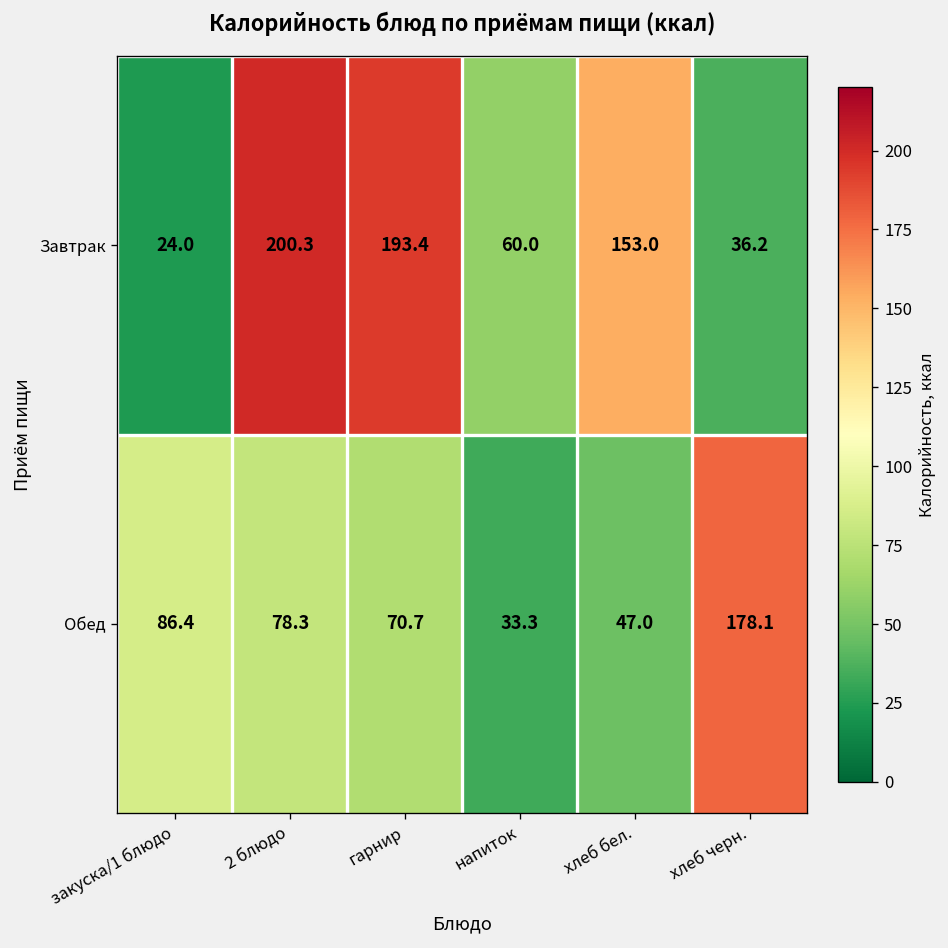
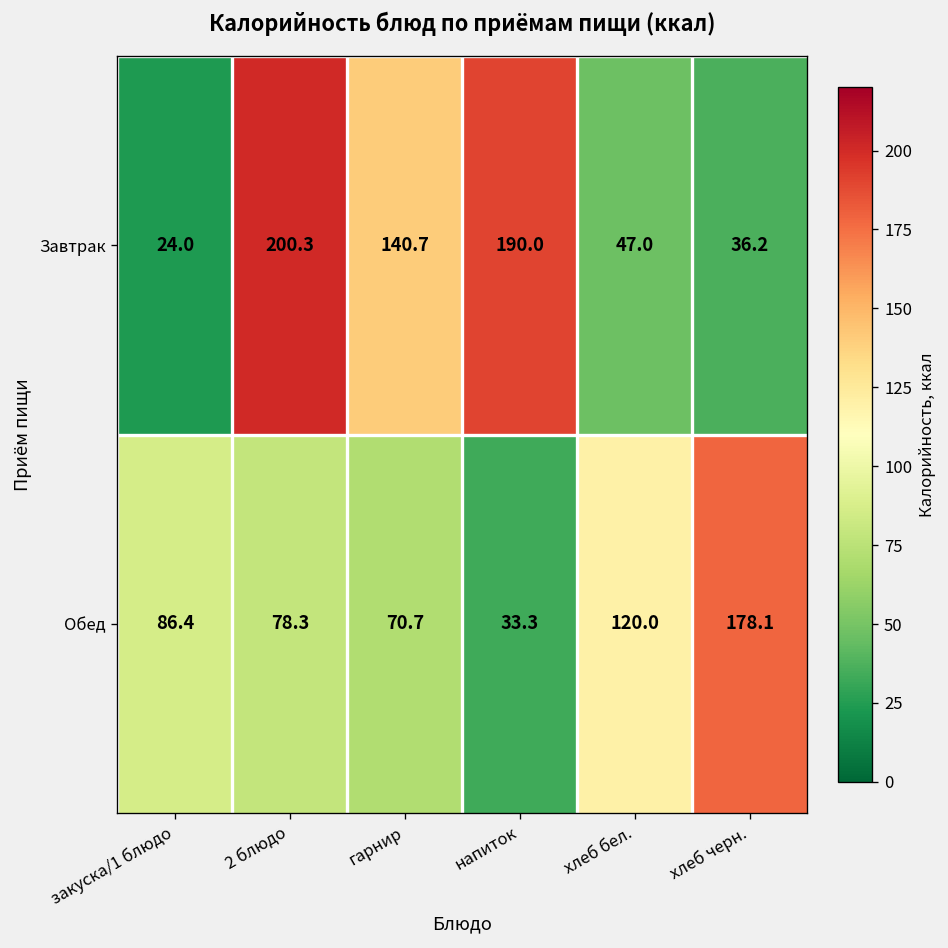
Завтрак, гарнир: 193.4 -> 140.7
Завтрак, напиток: 60.0 -> 190.0
Завтрак, хлеб бел.: 153.0 -> 47.0
Обед, хлеб бел.: 47.0 -> 120.0
